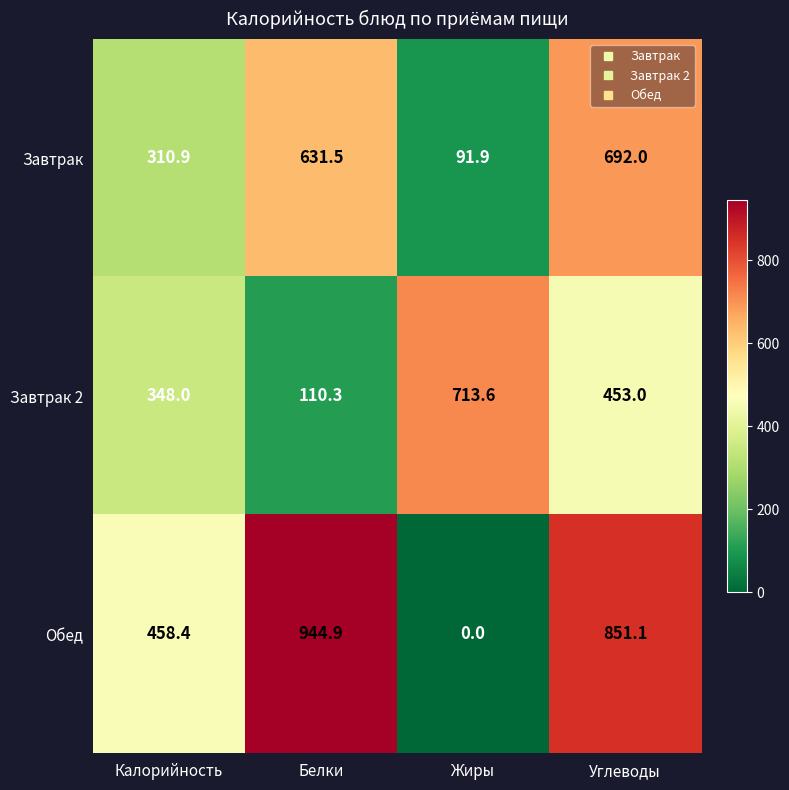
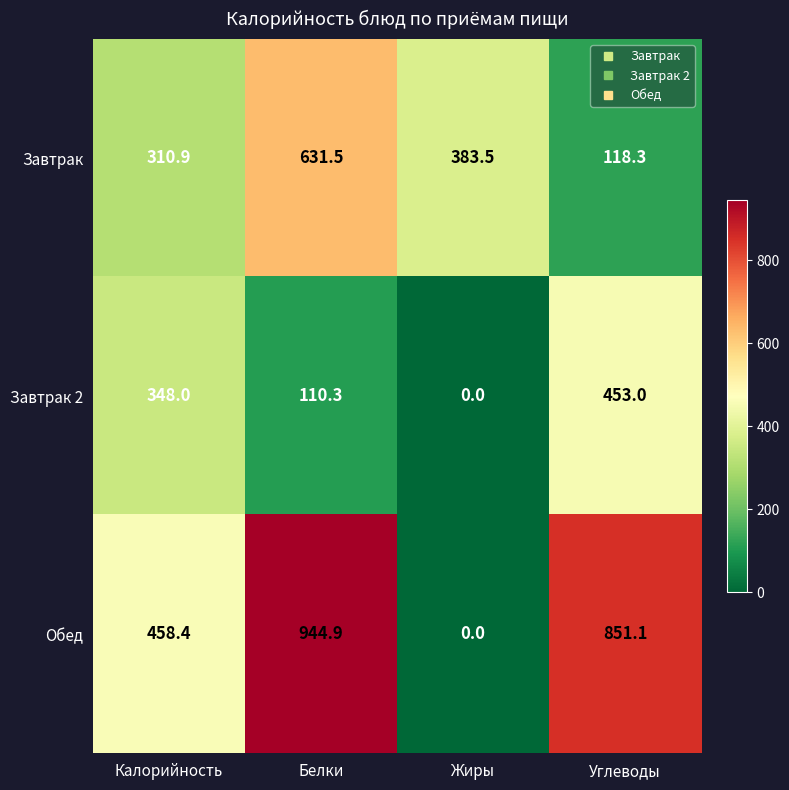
Завтрак, Жиры: 91.9 -> 383.5
Завтрак, Углеводы: 692.0 -> 118.3
Завтрак 2, Жиры: 713.6 -> 0.0
